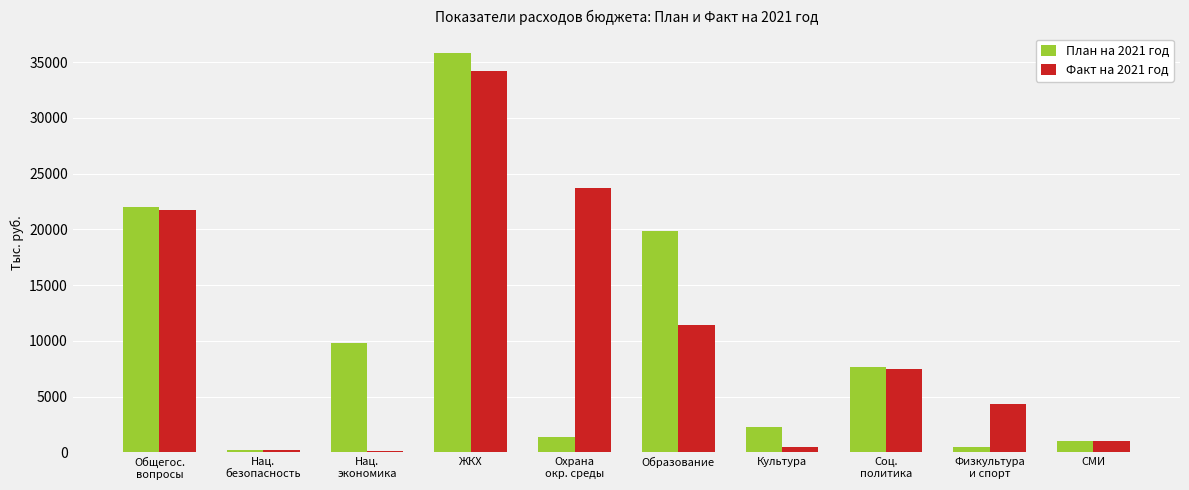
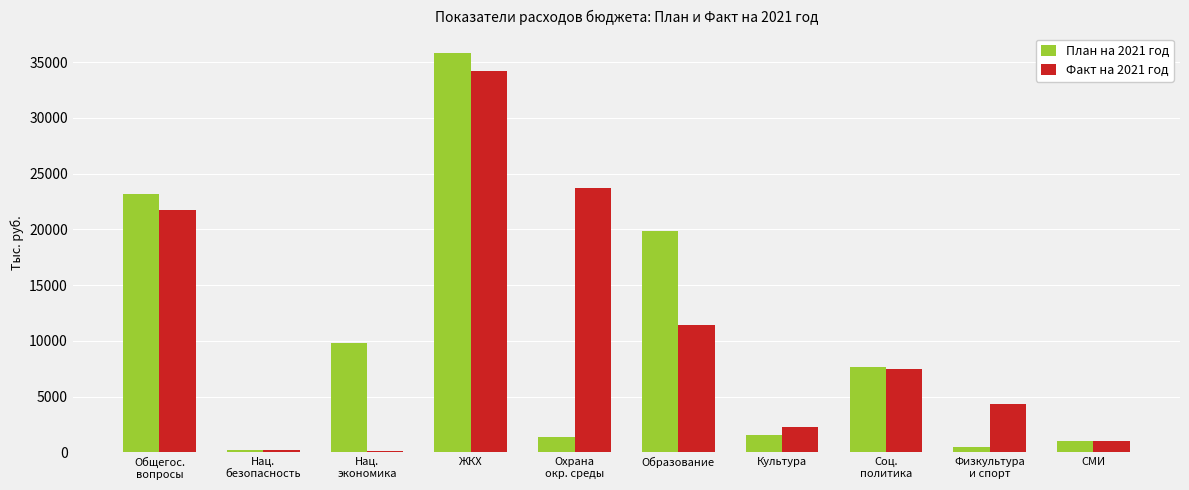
План на 2021 год, Общегос. вопросы: 22000 -> 23200
План на 2021 год, Культура: 2300 -> 1500
Факт на 2021 год, Культура: 500 -> 2300
